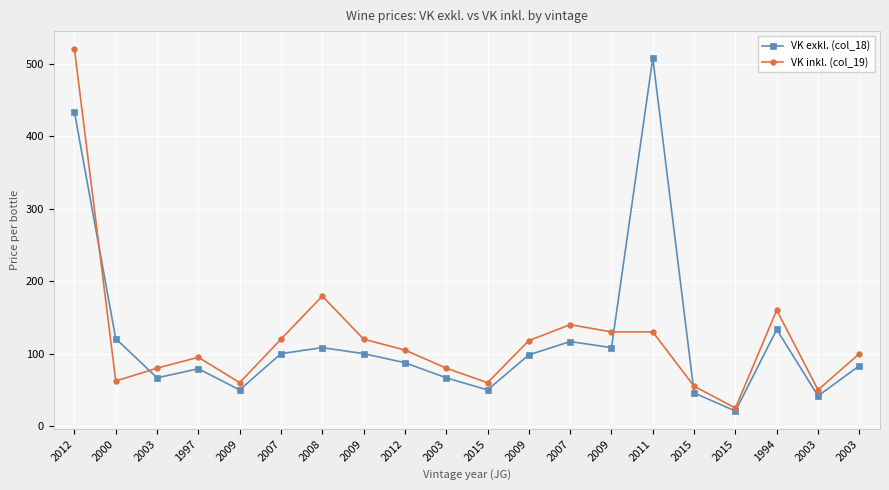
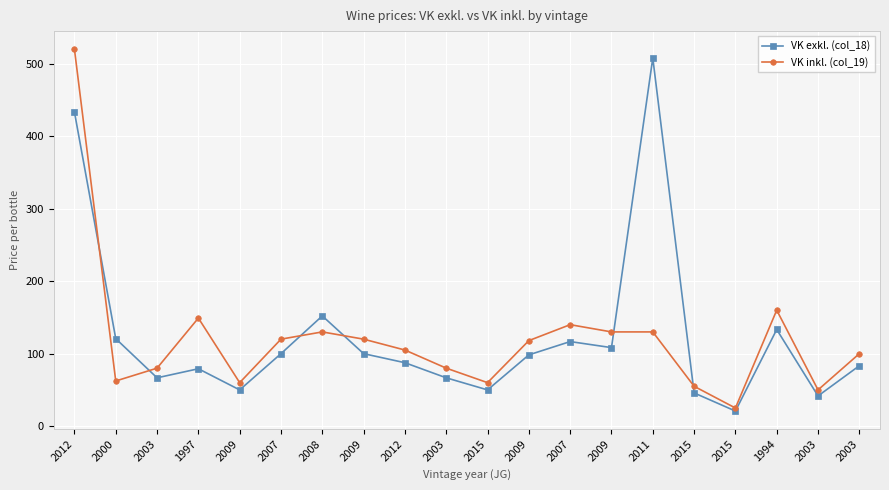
VK inkl. (col_19), 1997: 100 -> 150
VK exkl. (col_18), 2008: 110 -> 150
VK inkl. (col_19), 2008: 180 -> 130
